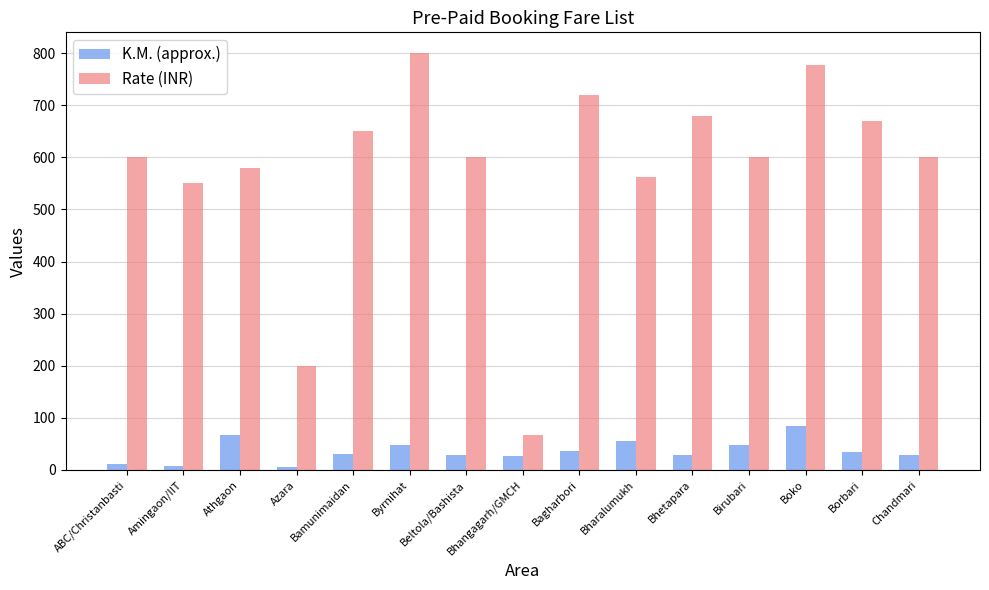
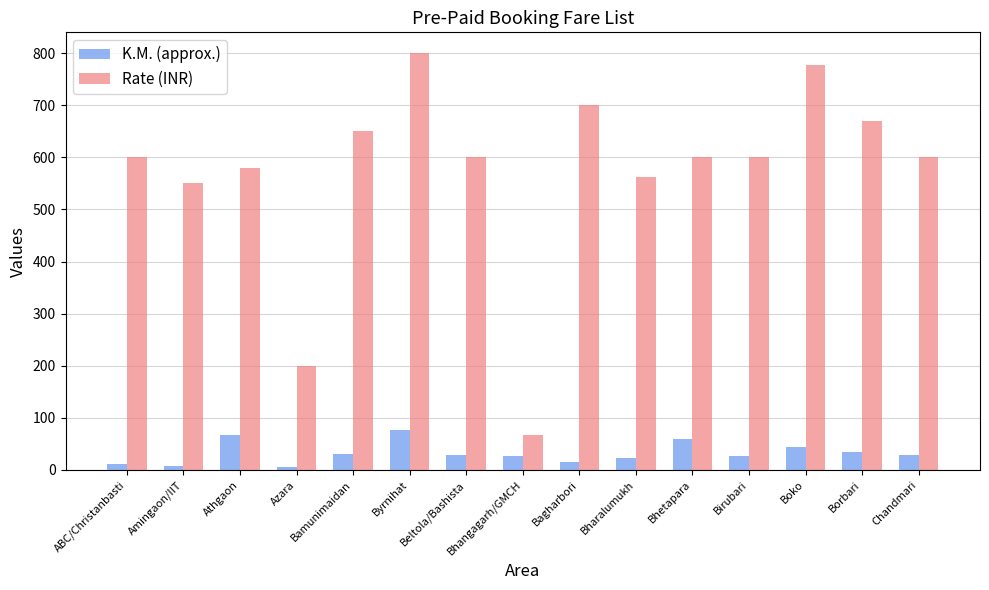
K.M. (approx.), Byrnihat: 50 -> 80
K.M. (approx.), Bagharbori: 40 -> 20
Rate (INR), Bagharbori: 720 -> 700
K.M. (approx.), Bharalumukh: 60 -> 20
K.M. (approx.), Bhetapara: 30 -> 60
Rate (INR), Bhetapara: 680 -> 600
K.M. (approx.), Birubari: 50 -> 30
K.M. (approx.), Boko: 90 -> 40
